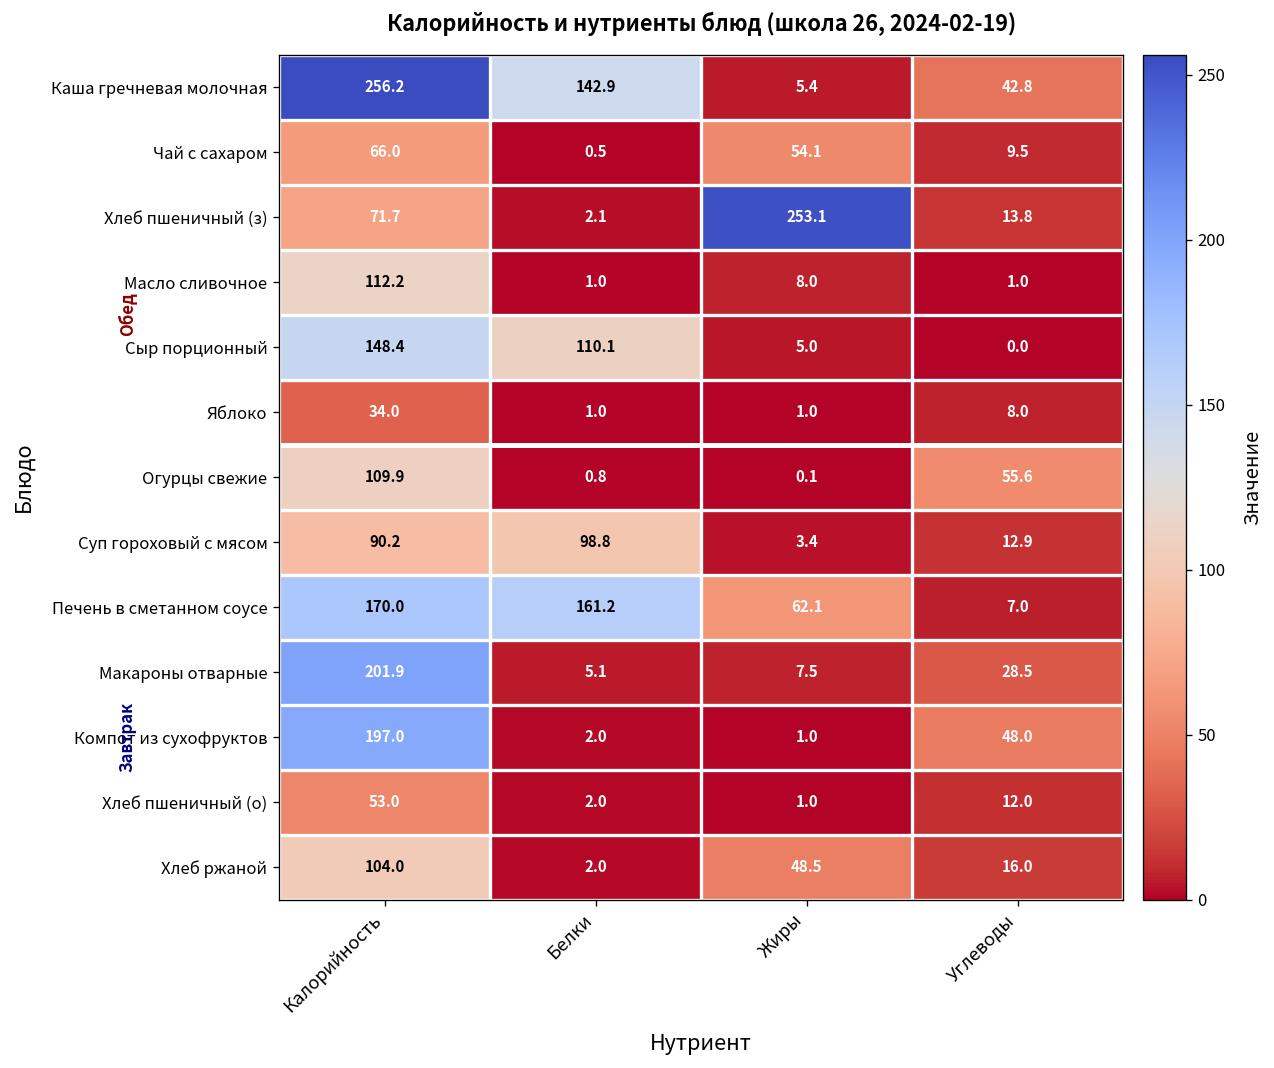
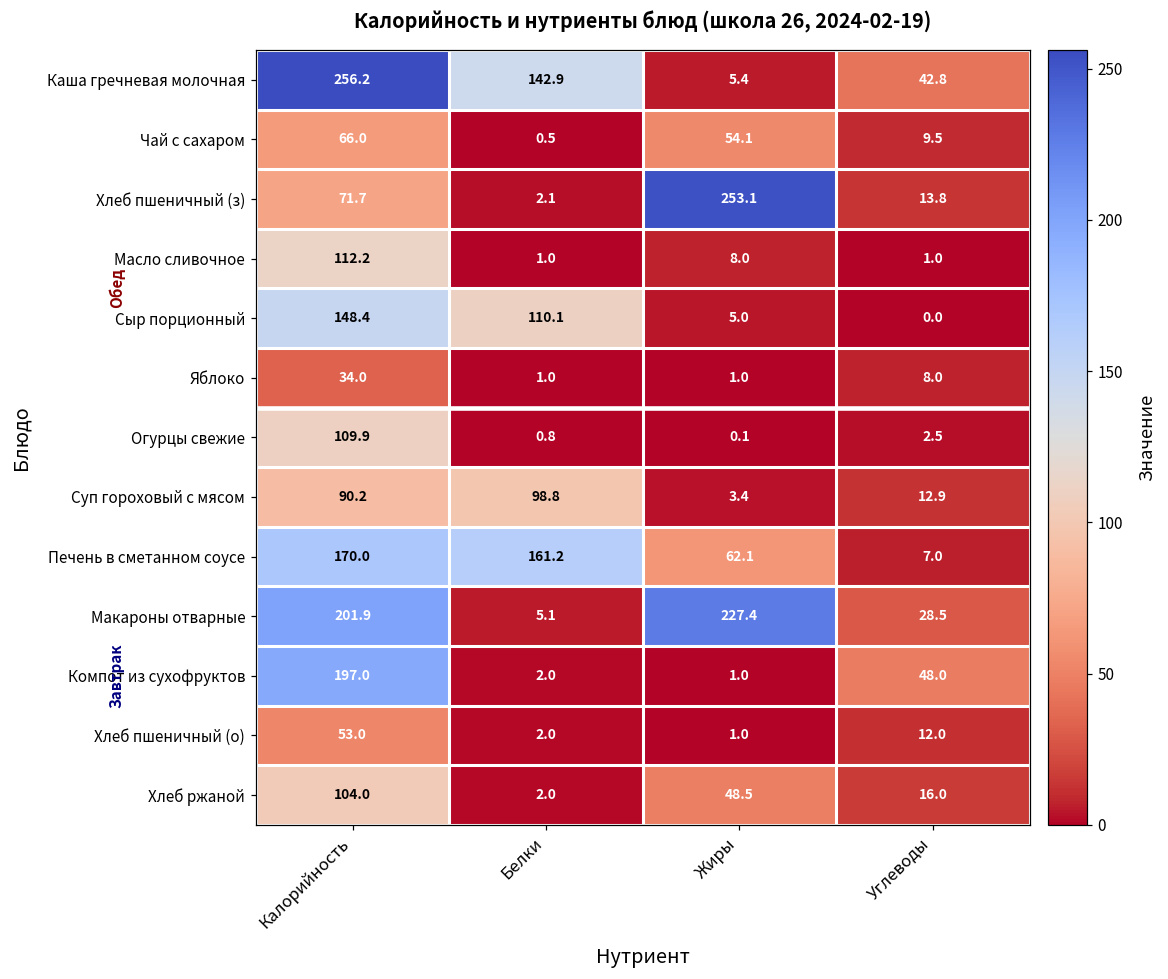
Огурцы свежие, Углеводы: 55.6 -> 2.5
Макароны отварные, Жиры: 7.5 -> 227.4
